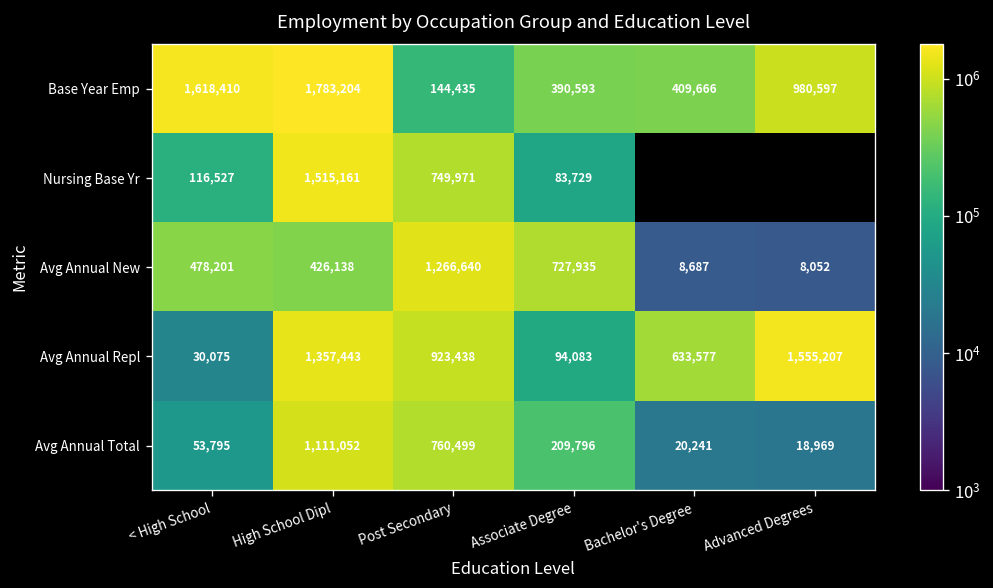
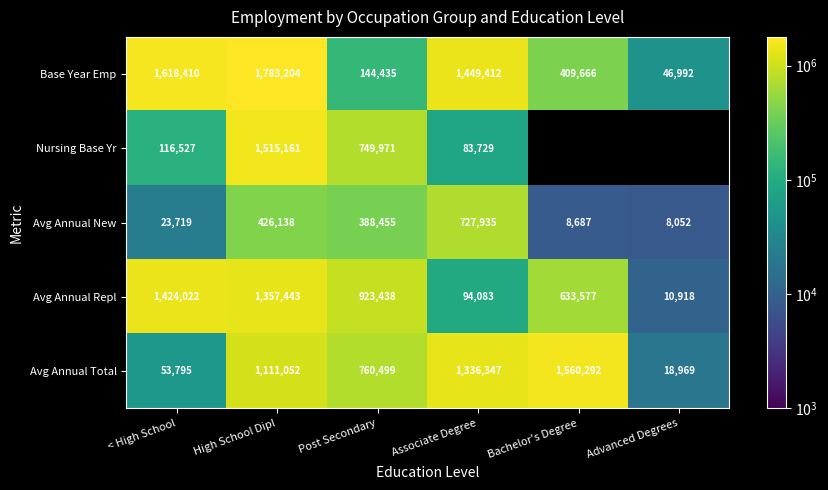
Base Year Emp, Associate Degree: 390,593 -> 1,449,412
Base Year Emp, Advanced Degrees: 980,597 -> 46,992
Avg Annual New, < High School: 478,201 -> 23,719
Avg Annual New, Post Secondary: 1,266,640 -> 388,455
Avg Annual Repl, < High School: 30,075 -> 1,424,022
Avg Annual Repl, Advanced Degrees: 1,555,207 -> 10,918
Avg Annual Total, Associate Degree: 209,796 -> 1,336,347
Avg Annual Total, Bachelor's Degree: 20,241 -> 1,560,292
